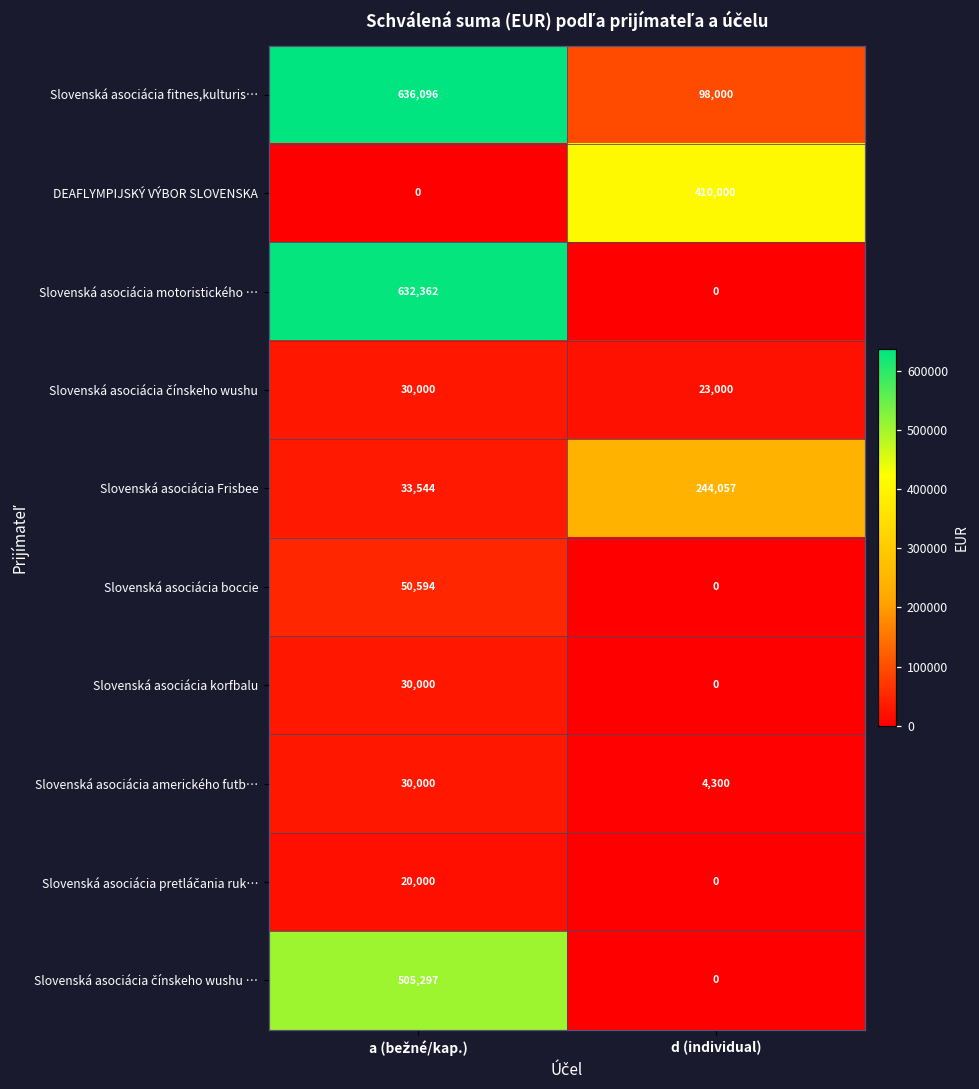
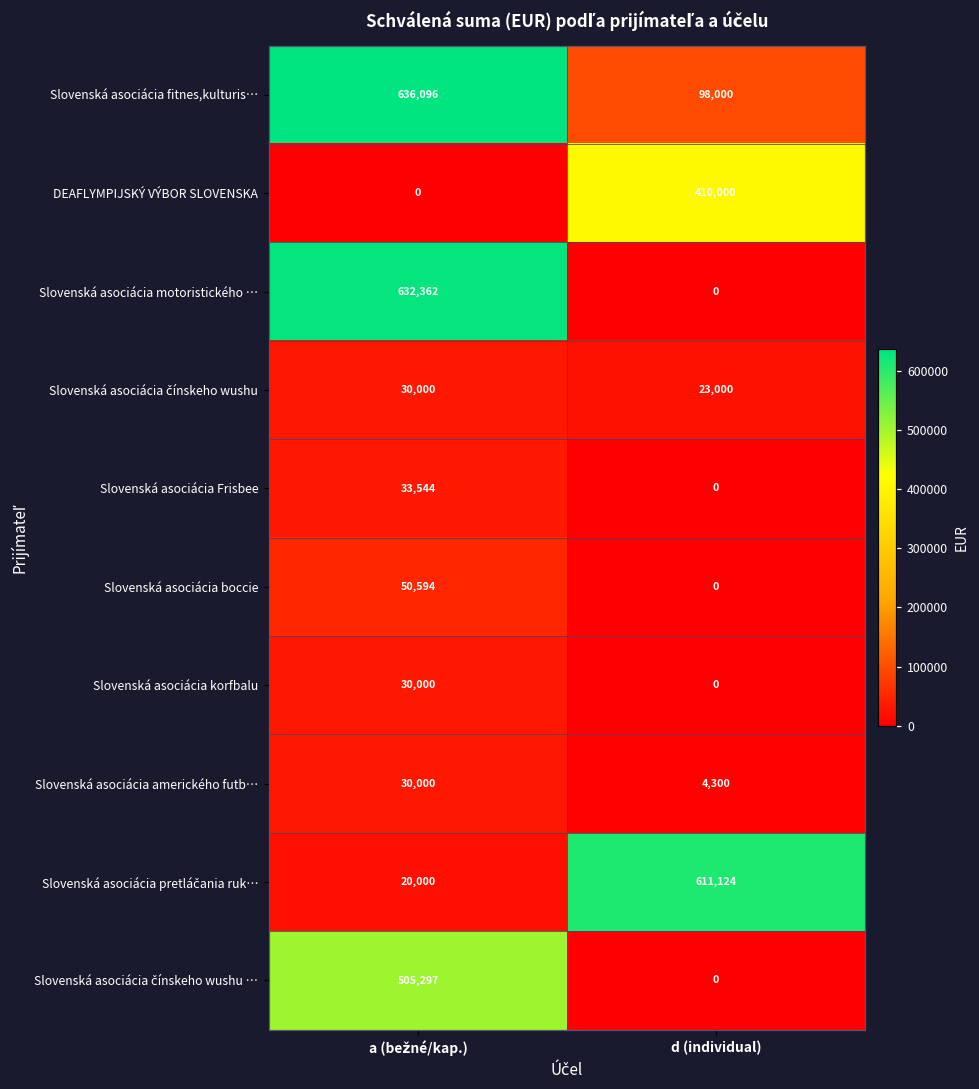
Slovenská asociácia Frisbee, d (individual): 244,057 -> 0
Slovenská asociácia pretláčania ruk…, d (individual): 0 -> 611,124
